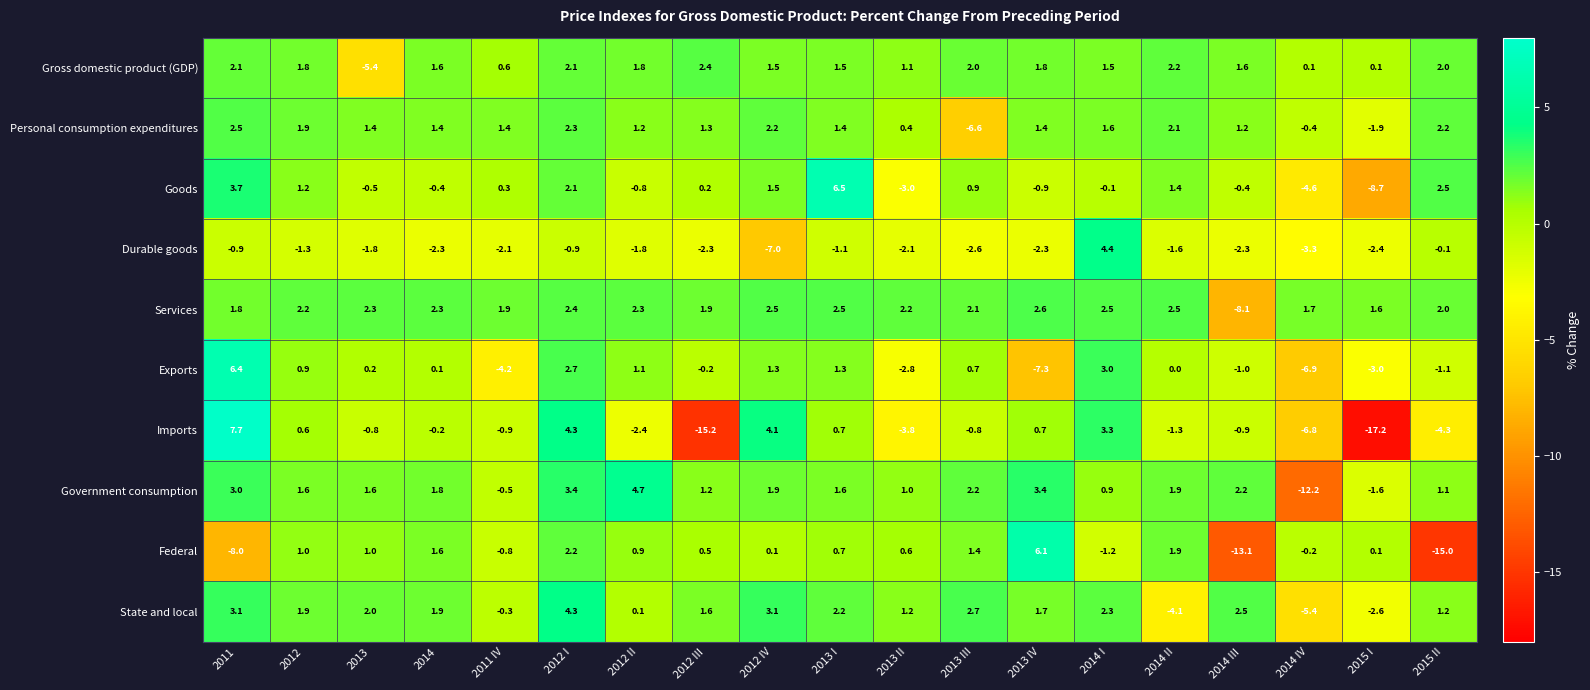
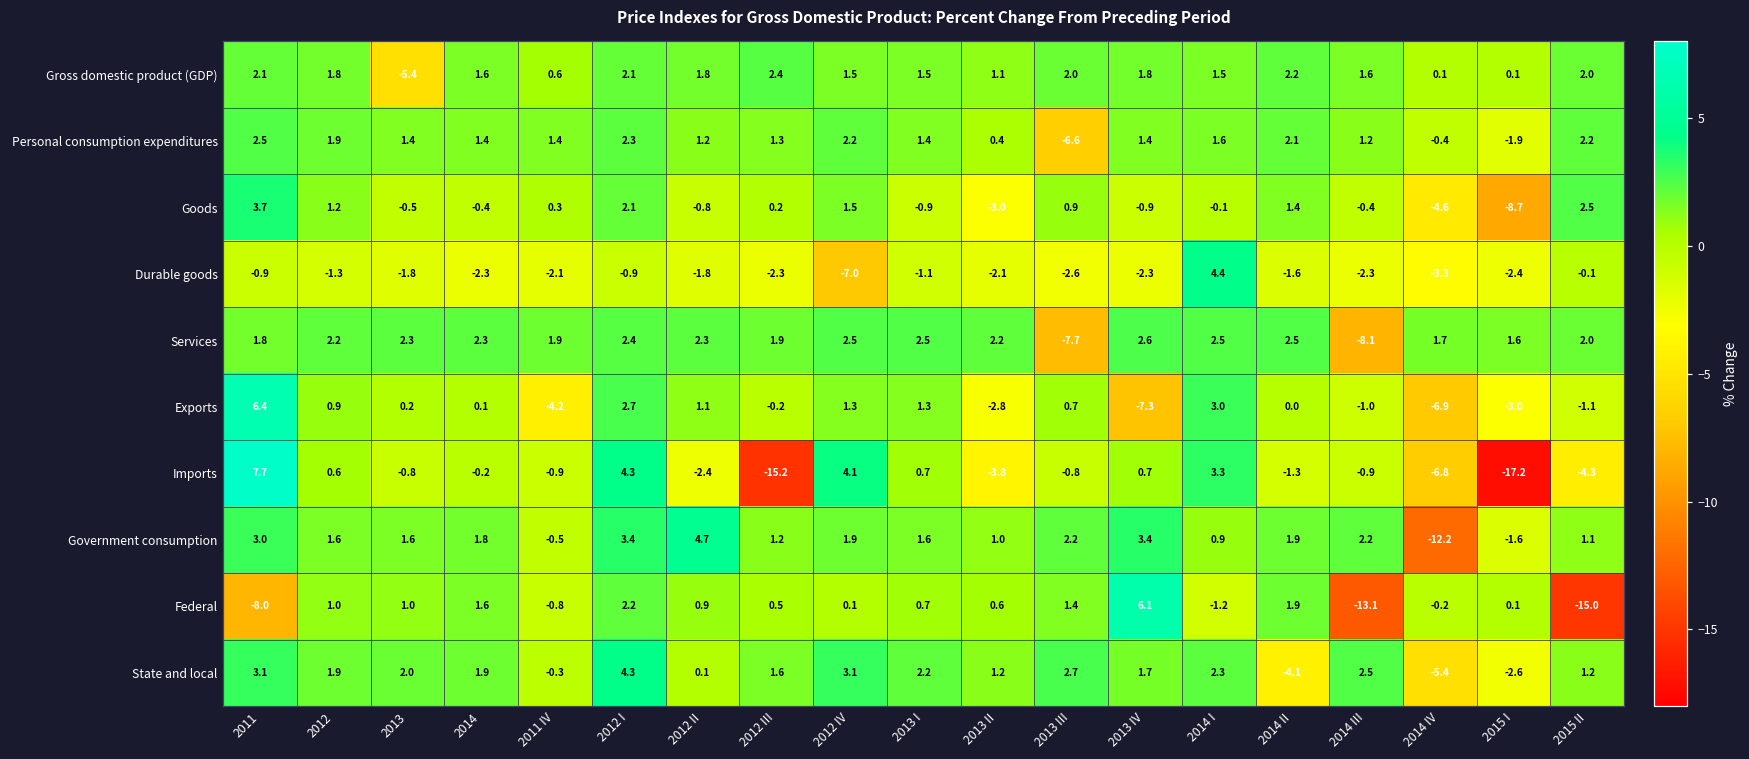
Goods, 2013 I: 6.5 -> -0.9
Services, 2013 III: 2.1 -> -7.7
